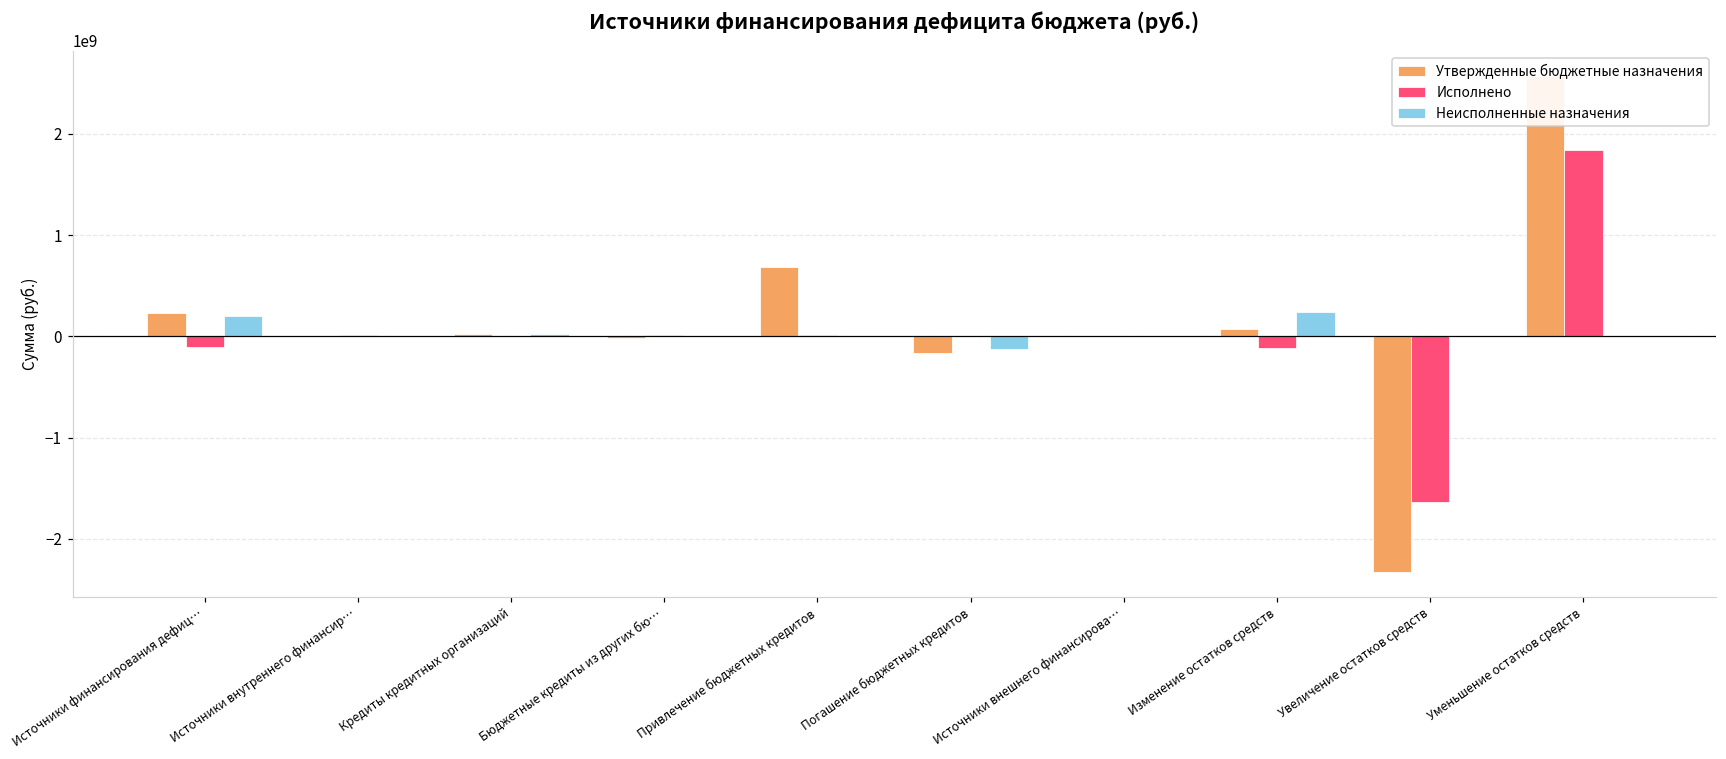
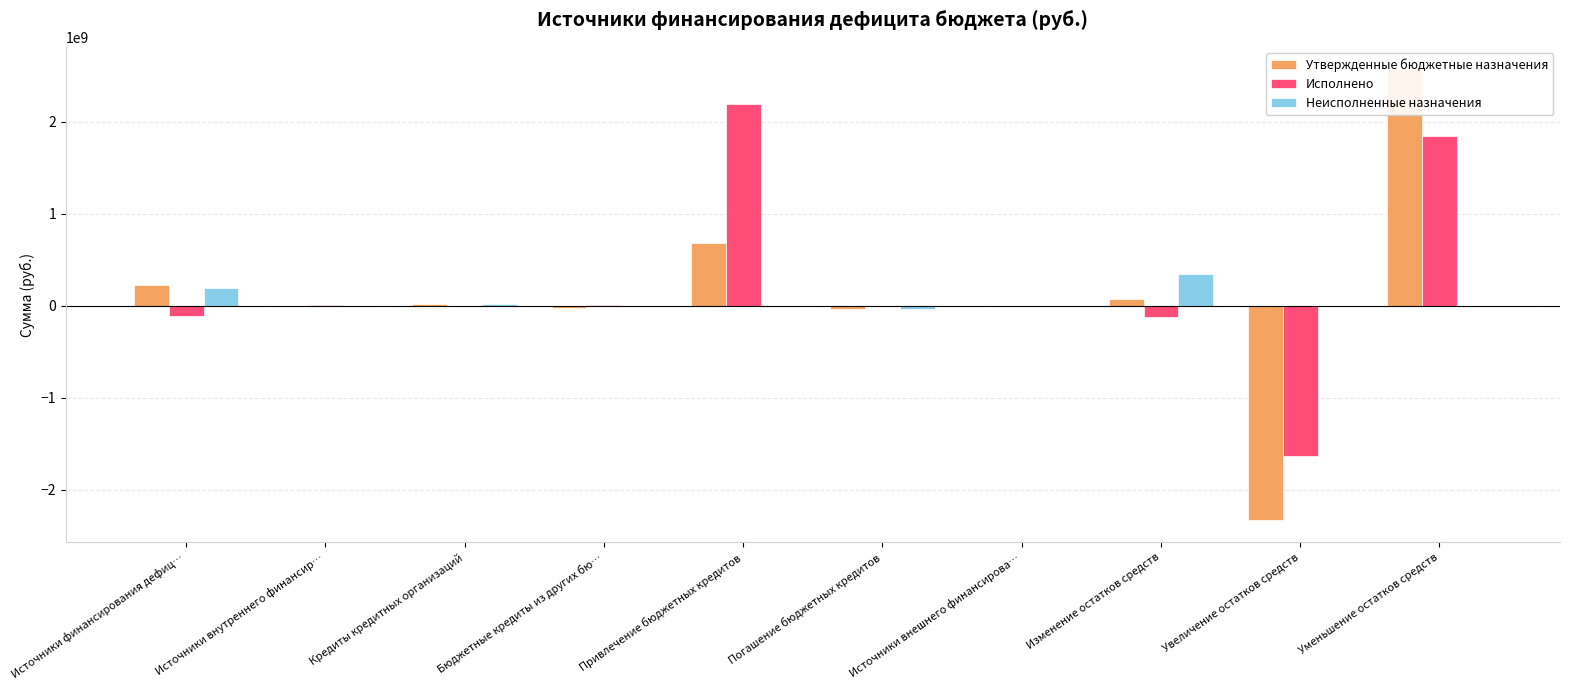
Исполнено, Привлечение бюджетных кредитов: 0 -> 2200000000
Утвержденные бюджетные назначения, Погашение бюджетных кредитов: -200000000 -> 0
Неисполненные назначения, Погашение бюджетных кредитов: -100000000 -> 0
Неисполненные назначения, Изменение остатков средств: 200000000 -> 300000000
